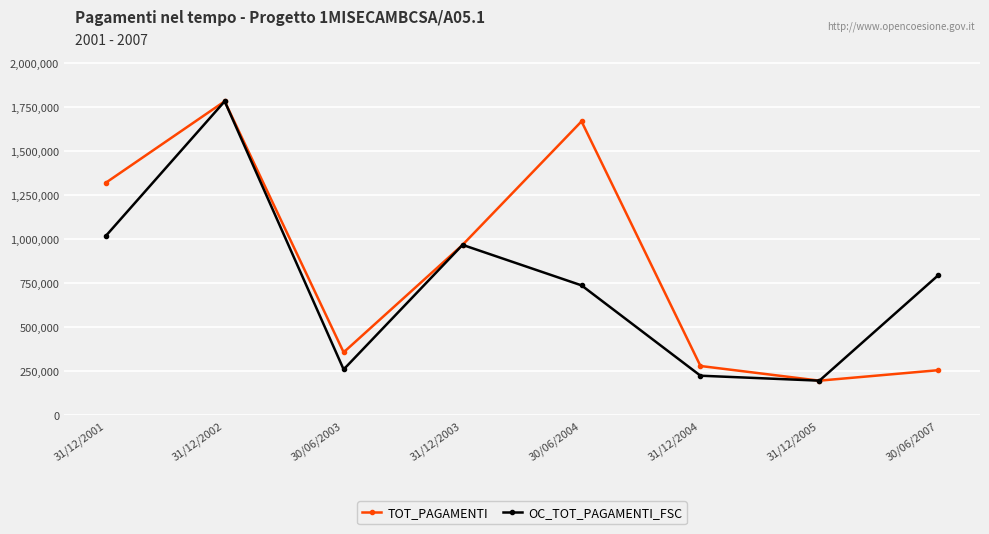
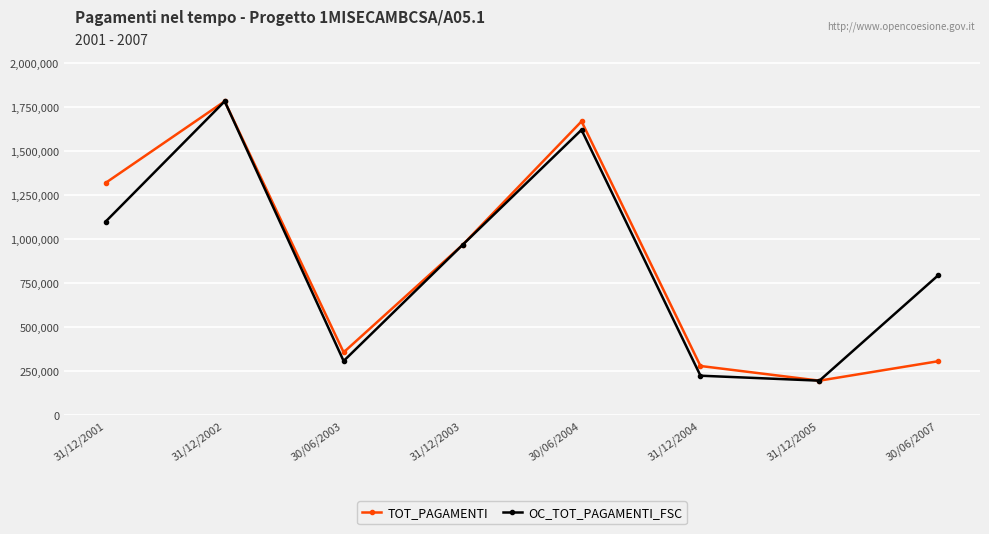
OC_TOT_PAGAMENTI_FSC, 31/12/2001: 1,020,000 -> 1,100,000
OC_TOT_PAGAMENTI_FSC, 30/06/2003: 260,000 -> 310,000
OC_TOT_PAGAMENTI_FSC, 30/06/2004: 740,000 -> 1,620,000
TOT_PAGAMENTI, 30/06/2007: 260,000 -> 310,000
